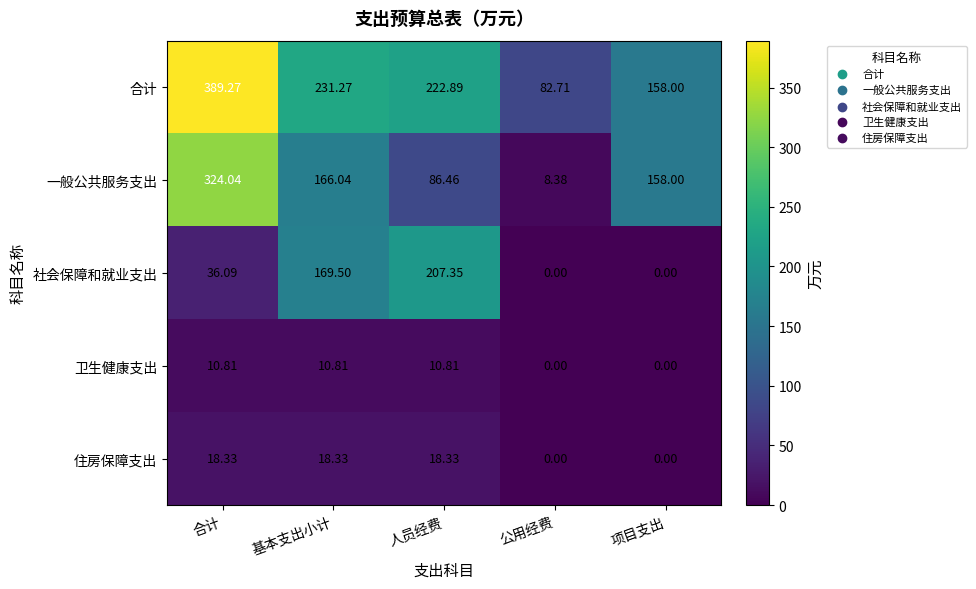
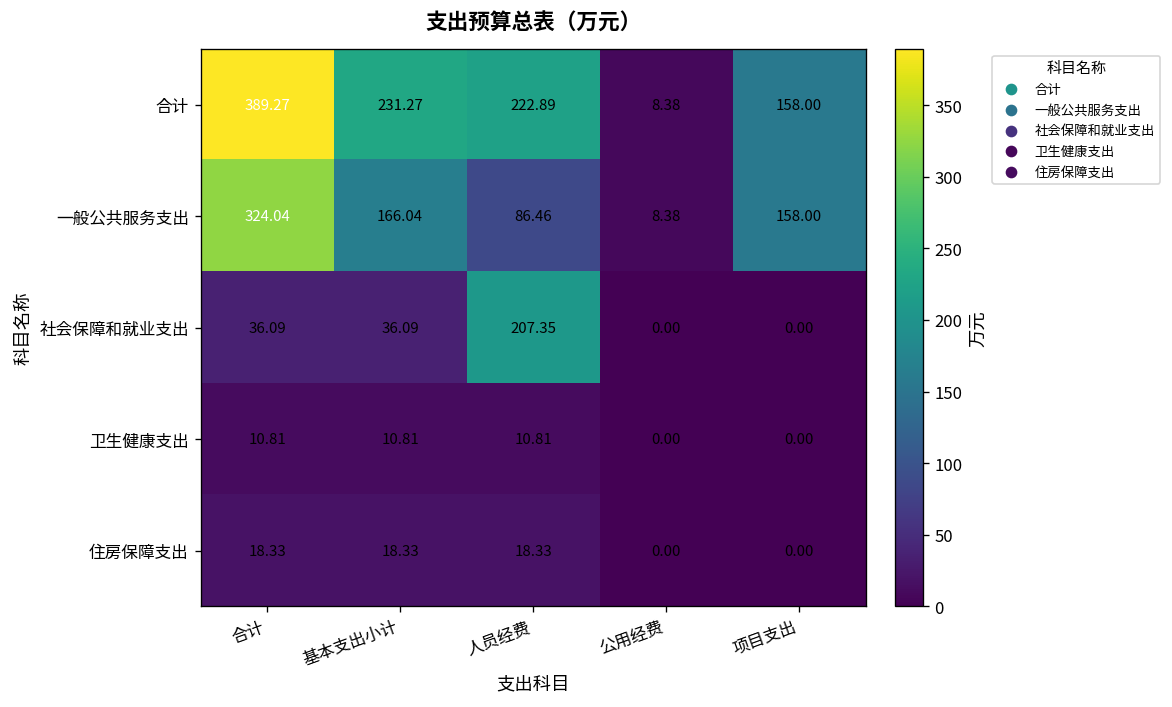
合计, 公用经费: 82.71 -> 8.38
社会保障和就业支出, 基本支出小计: 169.50 -> 36.09
